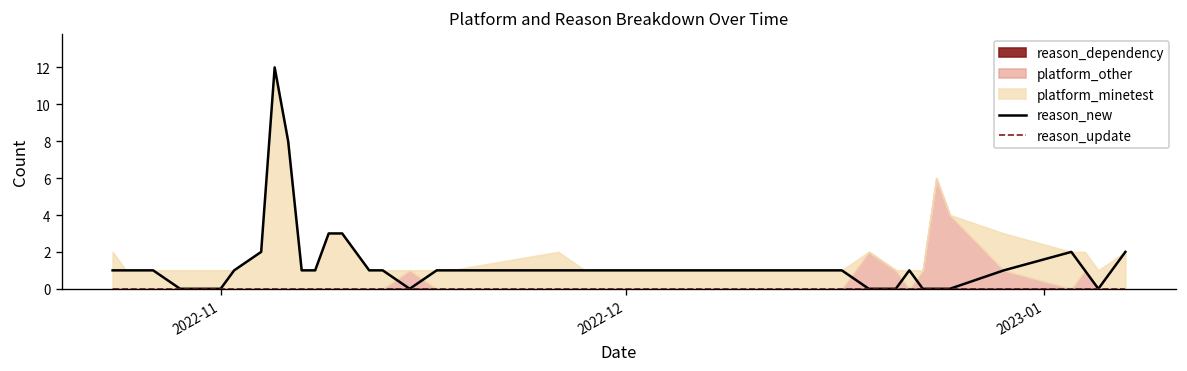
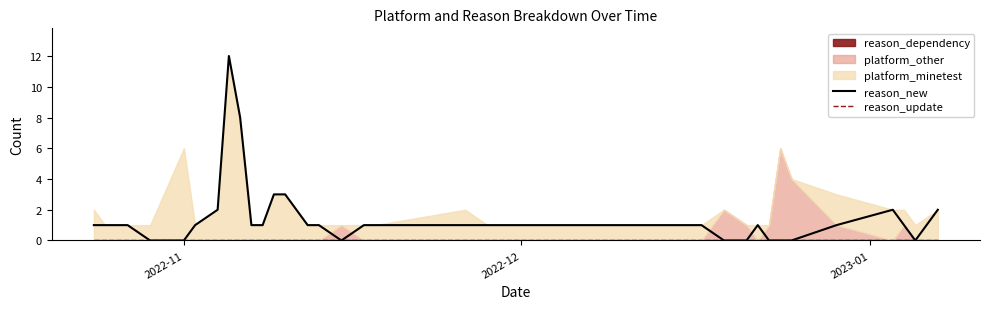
platform_minetest, 2022-11: 1 -> 6
